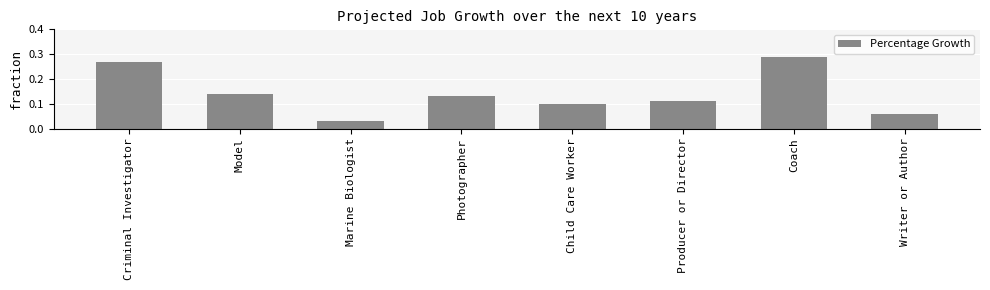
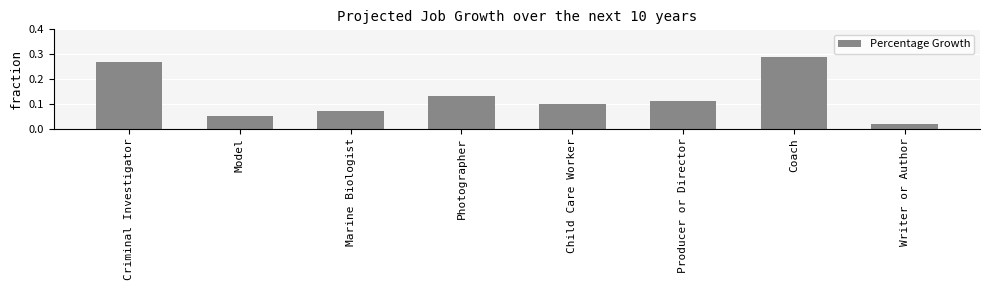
Model: 0.14 -> 0.05
Marine Biologist: 0.03 -> 0.07
Writer or Author: 0.06 -> 0.02
